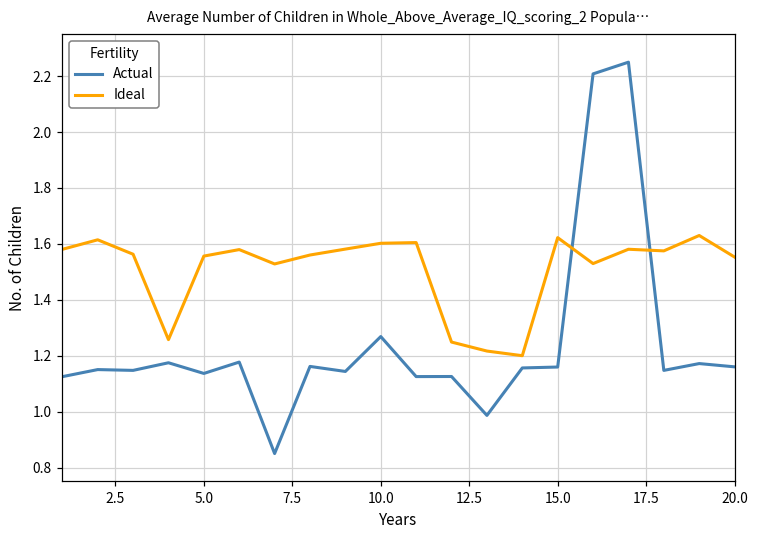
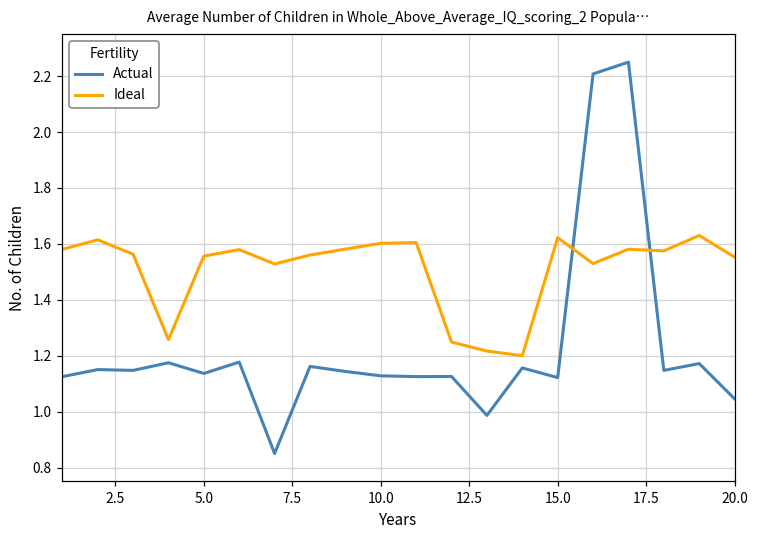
Actual, 10.0: 1.27 -> 1.13
Actual, 15.0: 1.16 -> 1.12
Actual, 20.0: 1.16 -> 1.05
